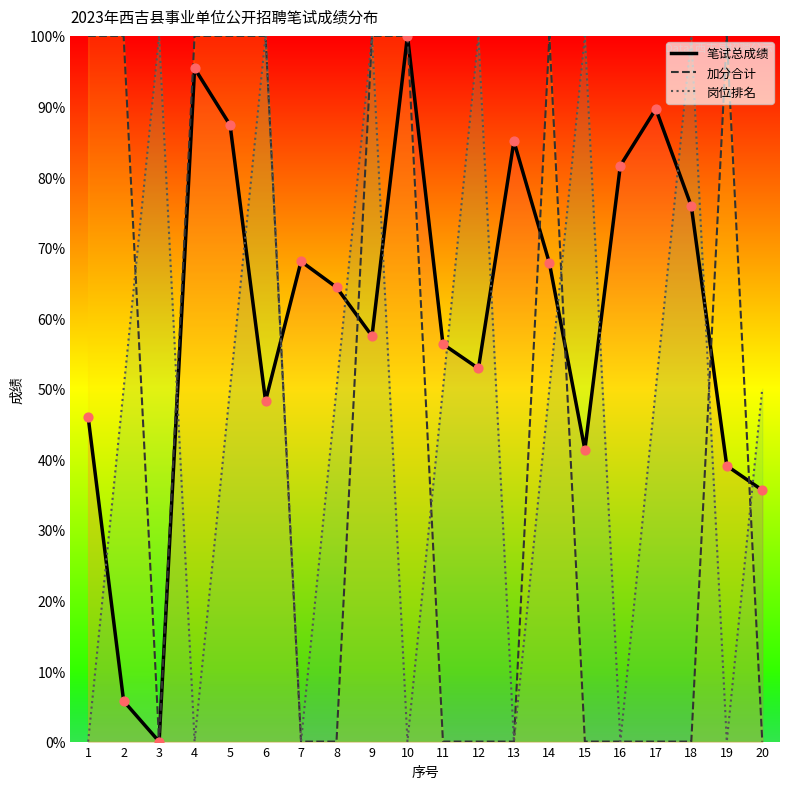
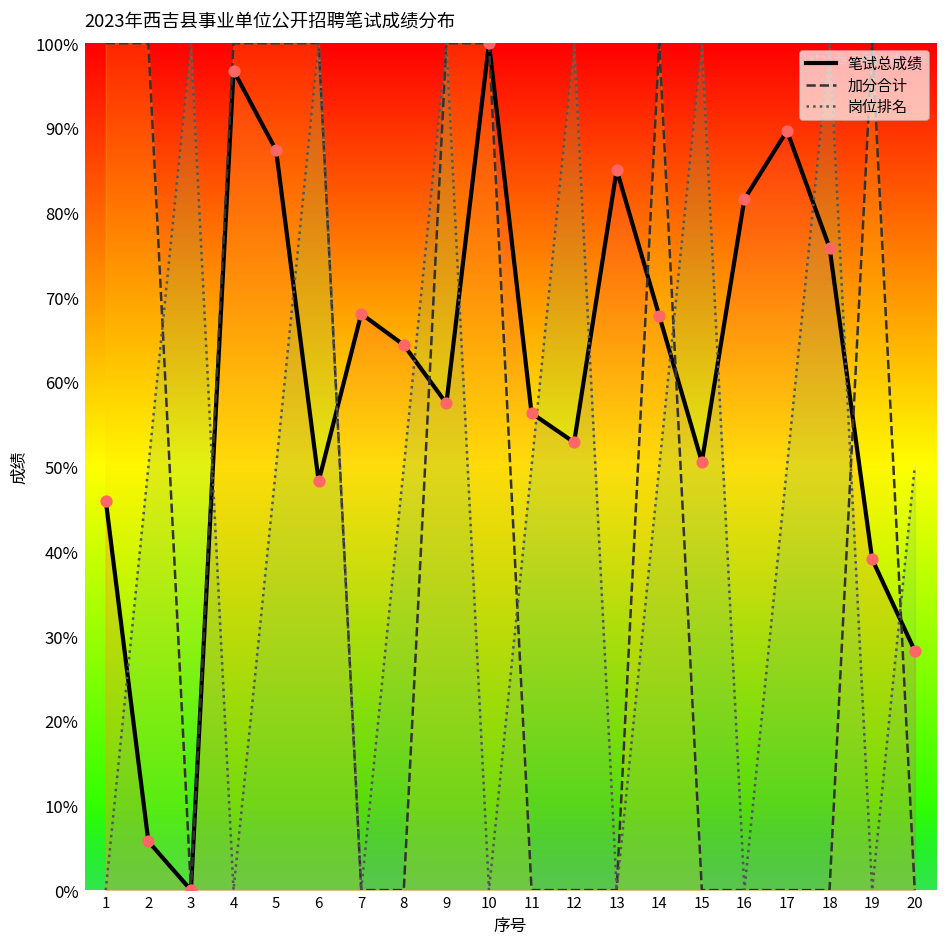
笔试总成绩, 4: 95% -> 97%
笔试总成绩, 15: 41% -> 51%
笔试总成绩, 20: 36% -> 28%
